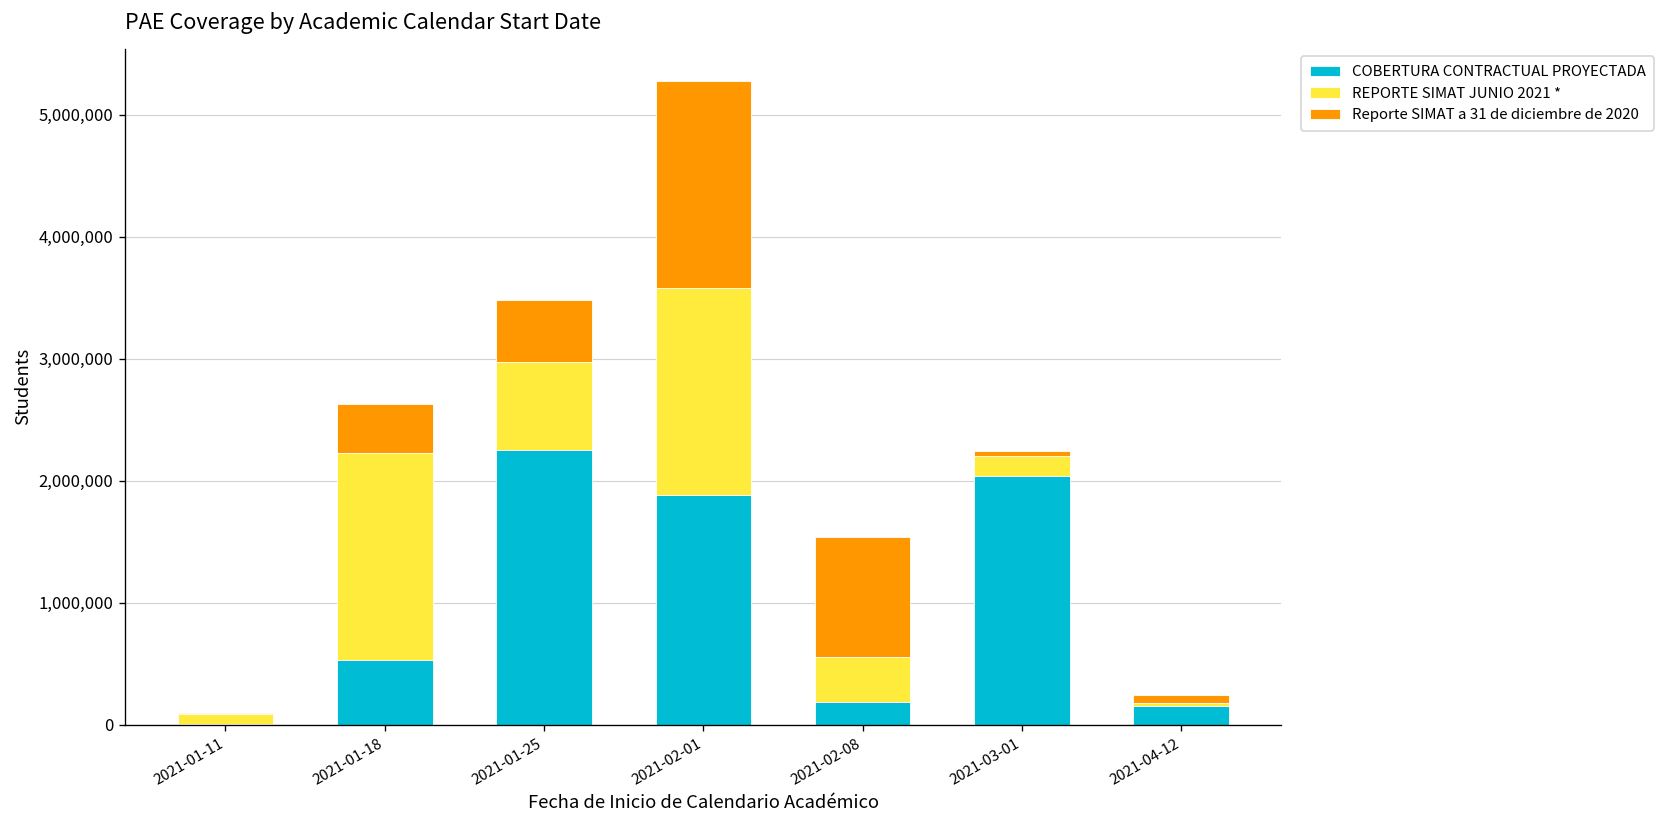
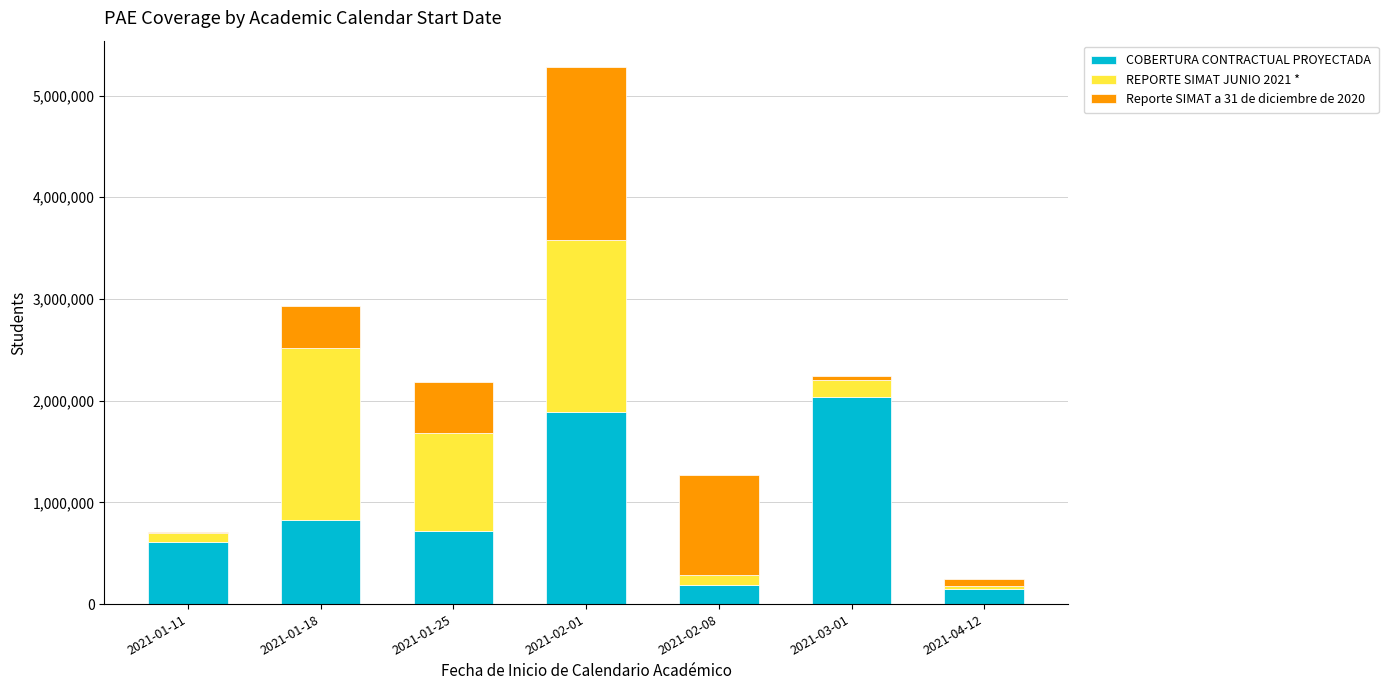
COBERTURA CONTRACTUAL PROYECTADA, 2021-01-11: 10,000 -> 610,000
COBERTURA CONTRACTUAL PROYECTADA, 2021-01-18: 530,000 -> 830,000
COBERTURA CONTRACTUAL PROYECTADA, 2021-01-25: 2,250,000 -> 720,000
REPORTE SIMAT JUNIO 2021 *, 2021-01-25: 720,000 -> 960,000
REPORTE SIMAT JUNIO 2021 *, 2021-02-08: 370,000 -> 100,000
